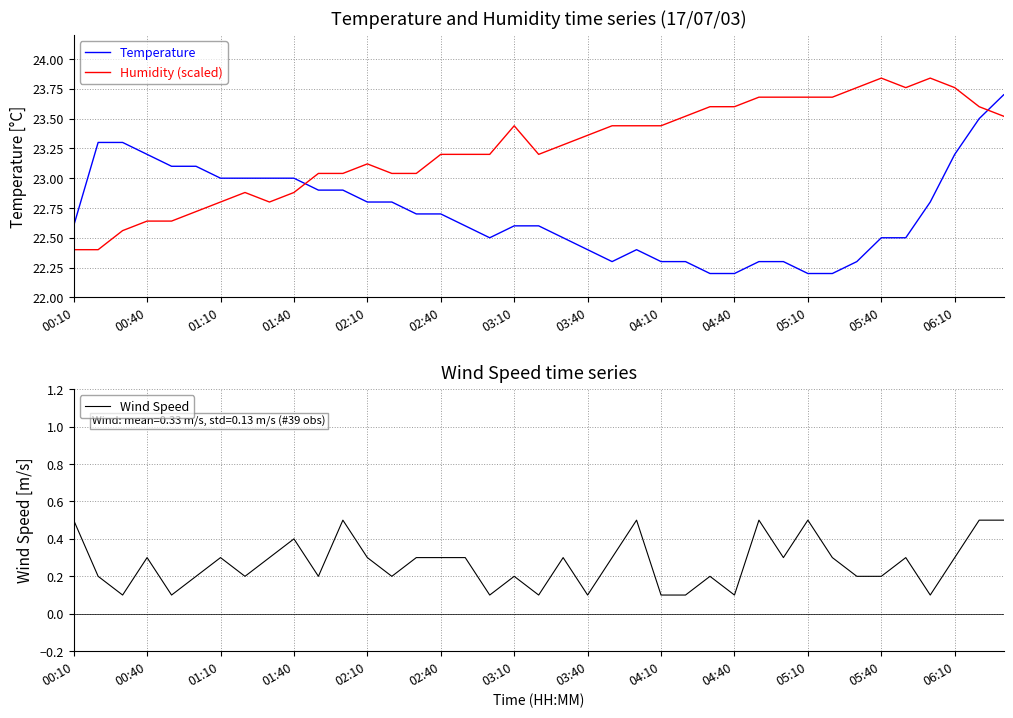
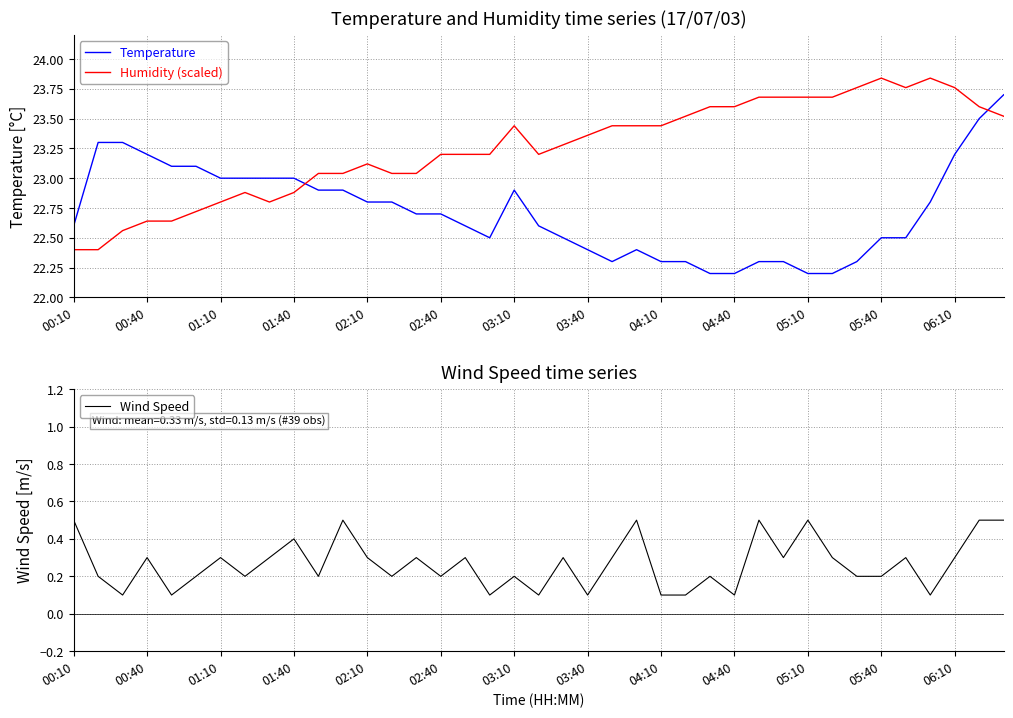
Temperature and Humidity time series (17/07/03), Temperature, 03:10: 22.6 -> 22.9
Wind Speed time series, 02:40: 0.3 -> 0.2
